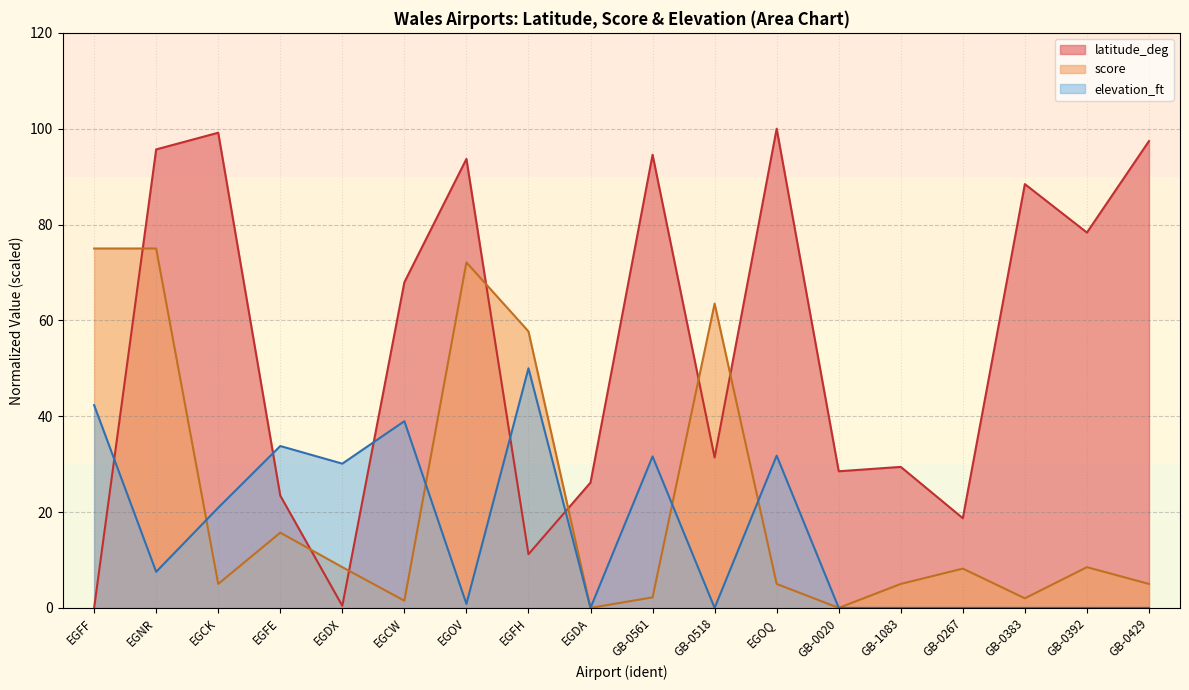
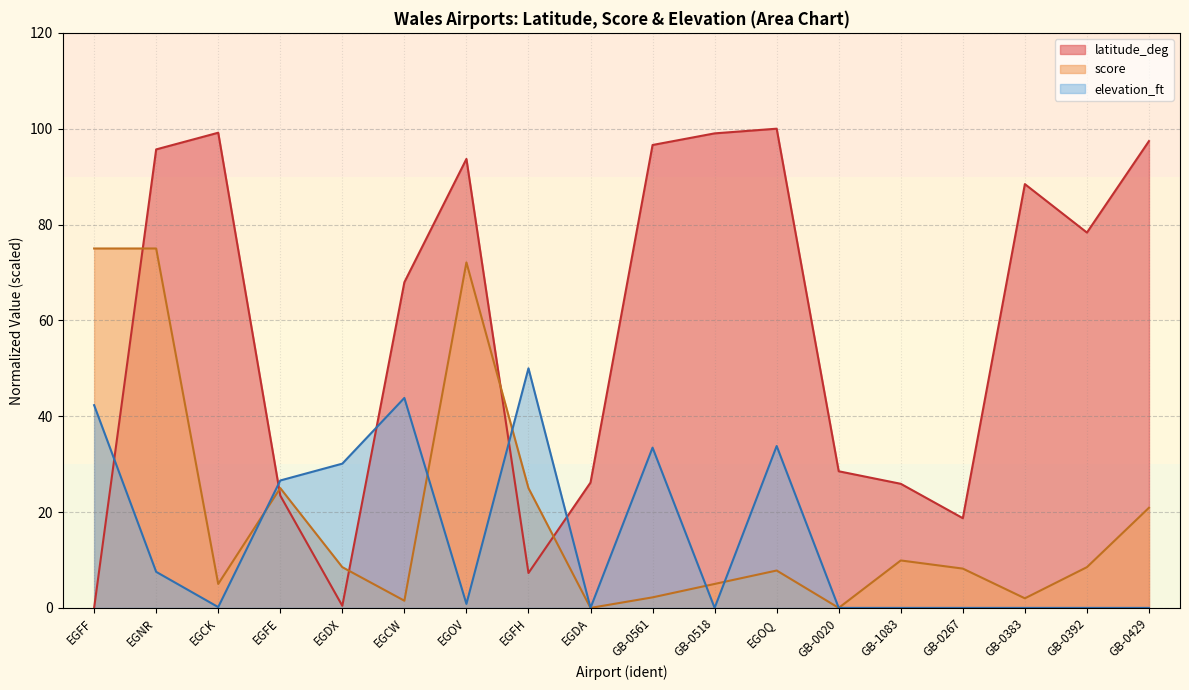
elevation_ft, EGCK: 21 -> 0
score, EGFE: 16 -> 25
elevation_ft, EGFE: 34 -> 27
elevation_ft, EGCW: 39 -> 44
latitude_deg, EGFH: 11 -> 7
score, EGFH: 58 -> 25
latitude_deg, GB-0561: 95 -> 97
elevation_ft, GB-0561: 32 -> 33
latitude_deg, GB-0518: 31 -> 99
score, GB-0518: 64 -> 5
score, EGOQ: 5 -> 8
elevation_ft, EGOQ: 32 -> 34
latitude_deg, GB-1083: 29 -> 26
score, GB-1083: 5 -> 10
score, GB-0429: 5 -> 21
